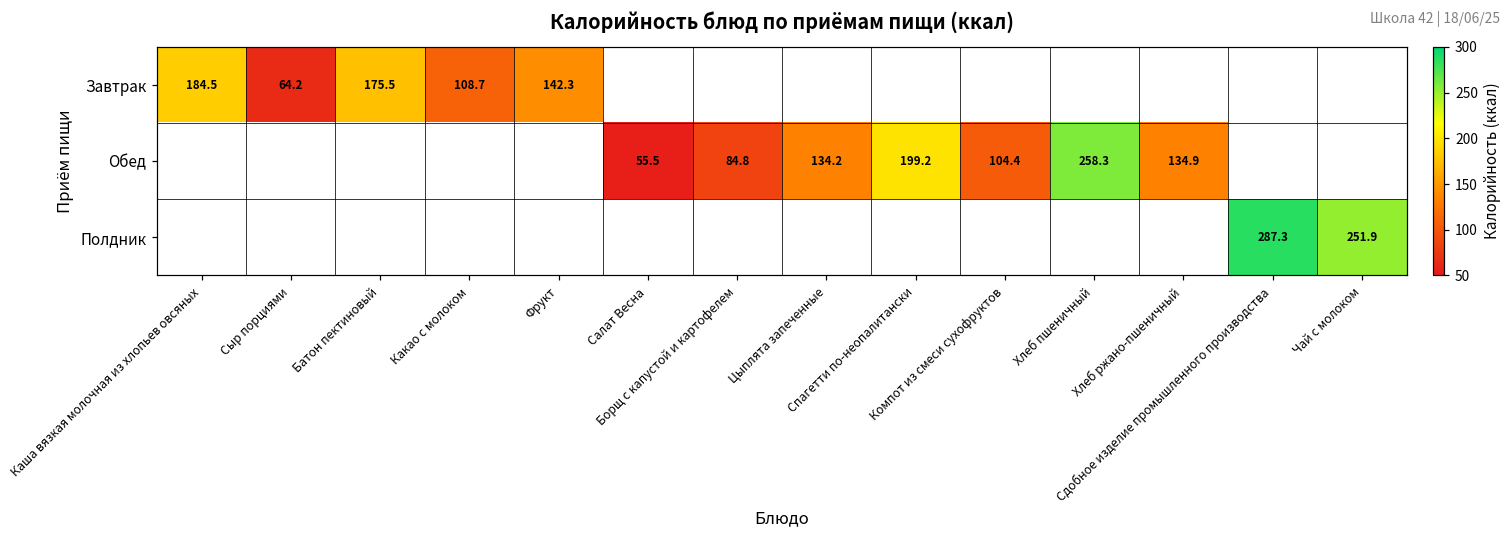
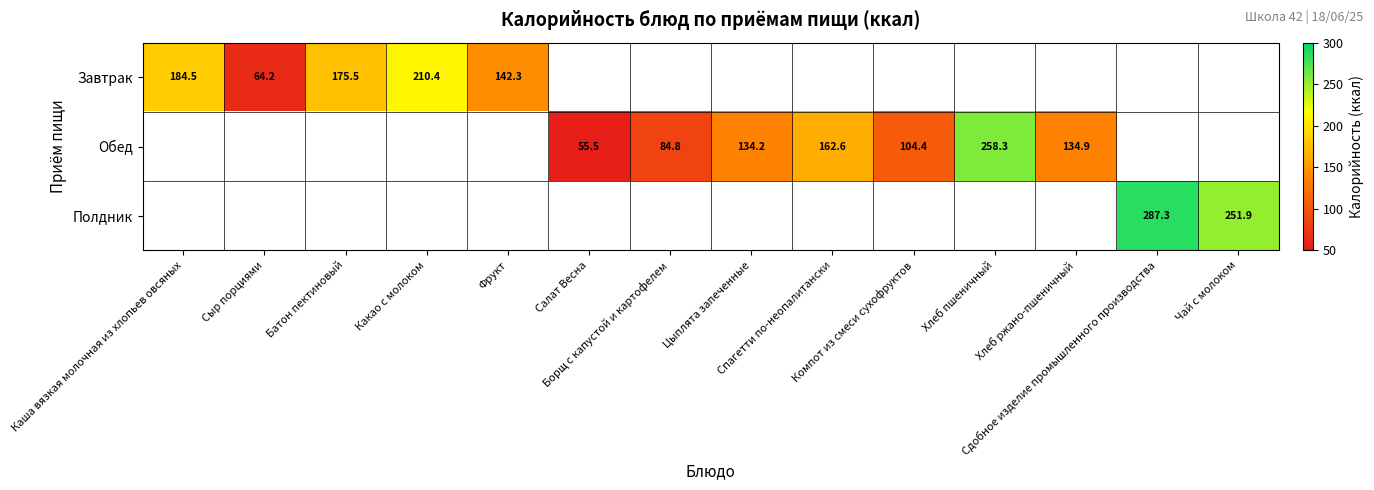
Завтрак, Какао с молоком: 108.7 -> 210.4
Обед, Спагетти по-неопалитански: 199.2 -> 162.6
